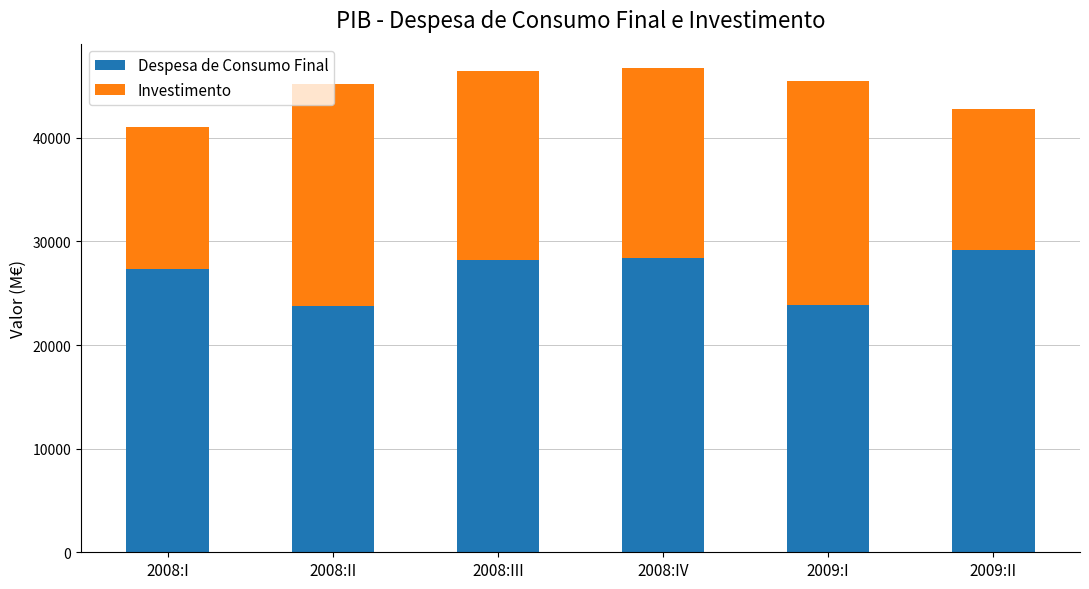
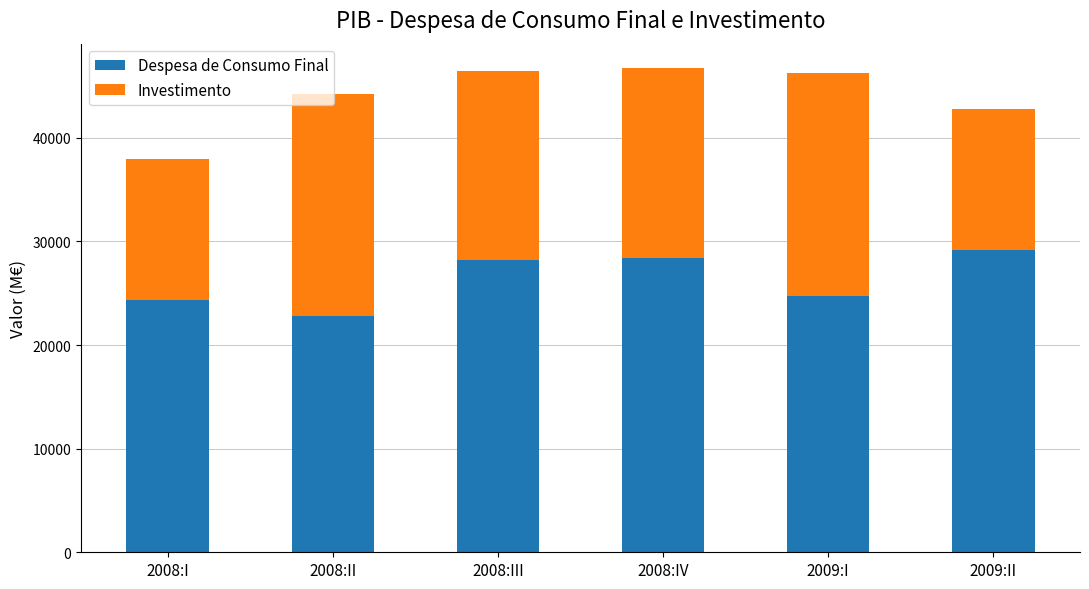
Despesa de Consumo Final, 2008:I: 27300 -> 24300
Despesa de Consumo Final, 2008:II: 23700 -> 22800
Despesa de Consumo Final, 2009:I: 23900 -> 24700
